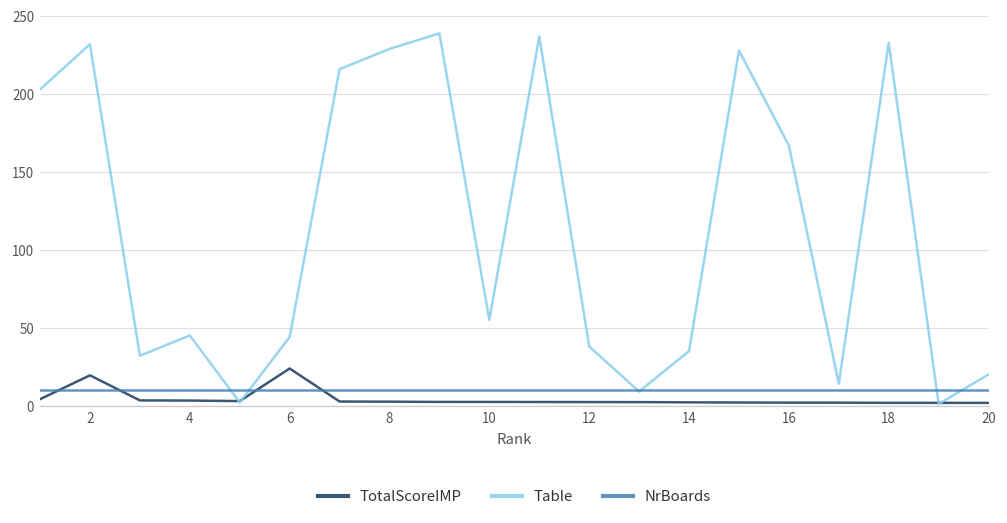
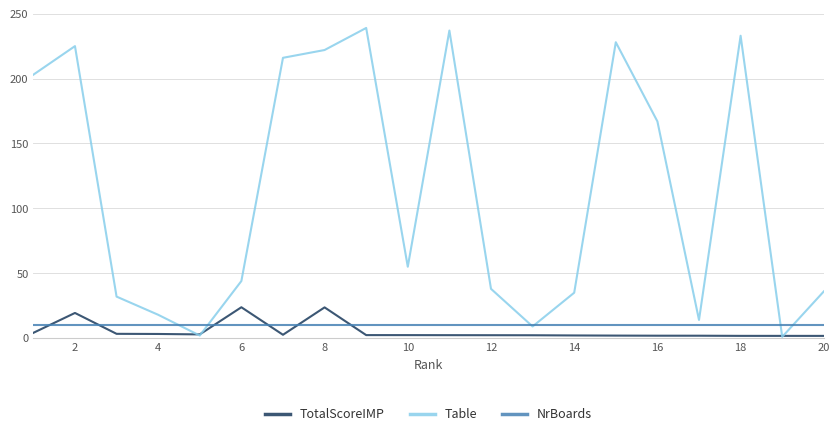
Table, 2: 232 -> 225
Table, 4: 45 -> 18
TotalScoreIMP, 8: 3 -> 24
Table, 8: 229 -> 222
Table, 20: 20 -> 36
